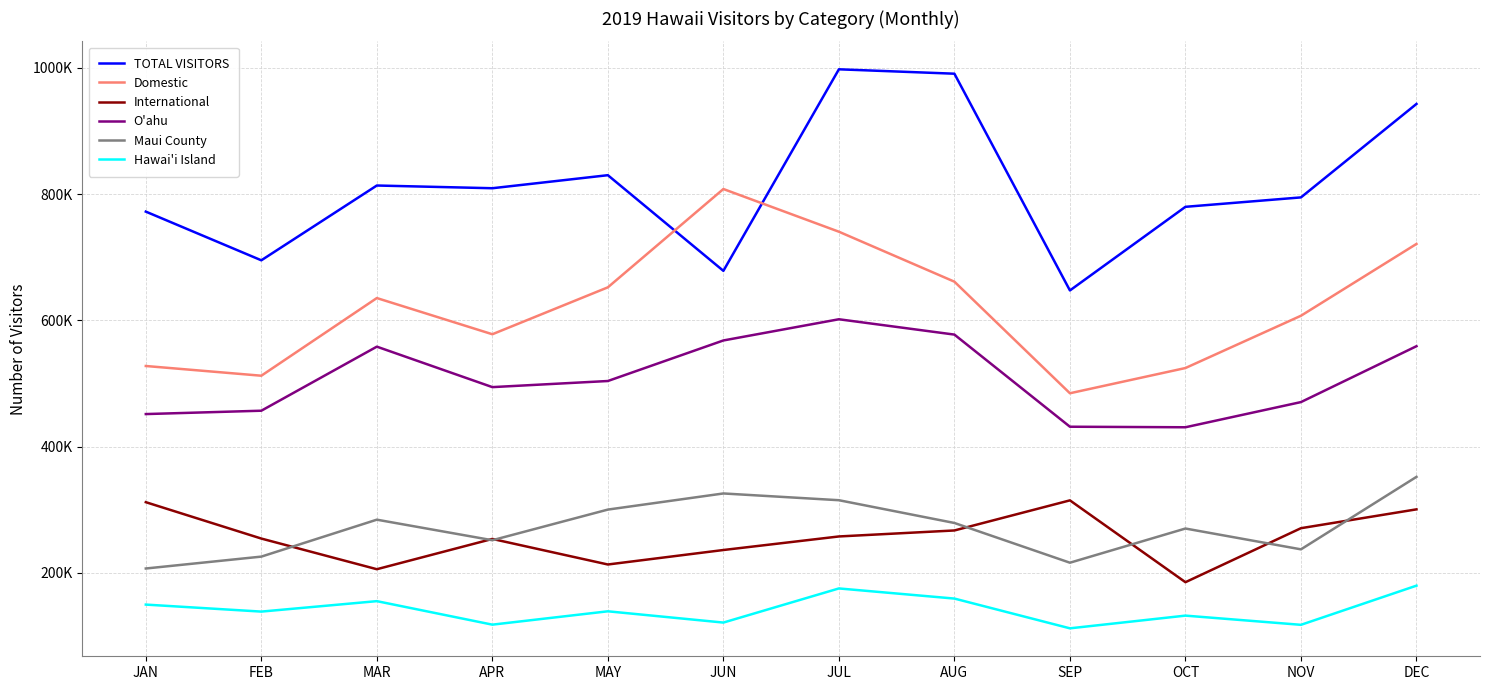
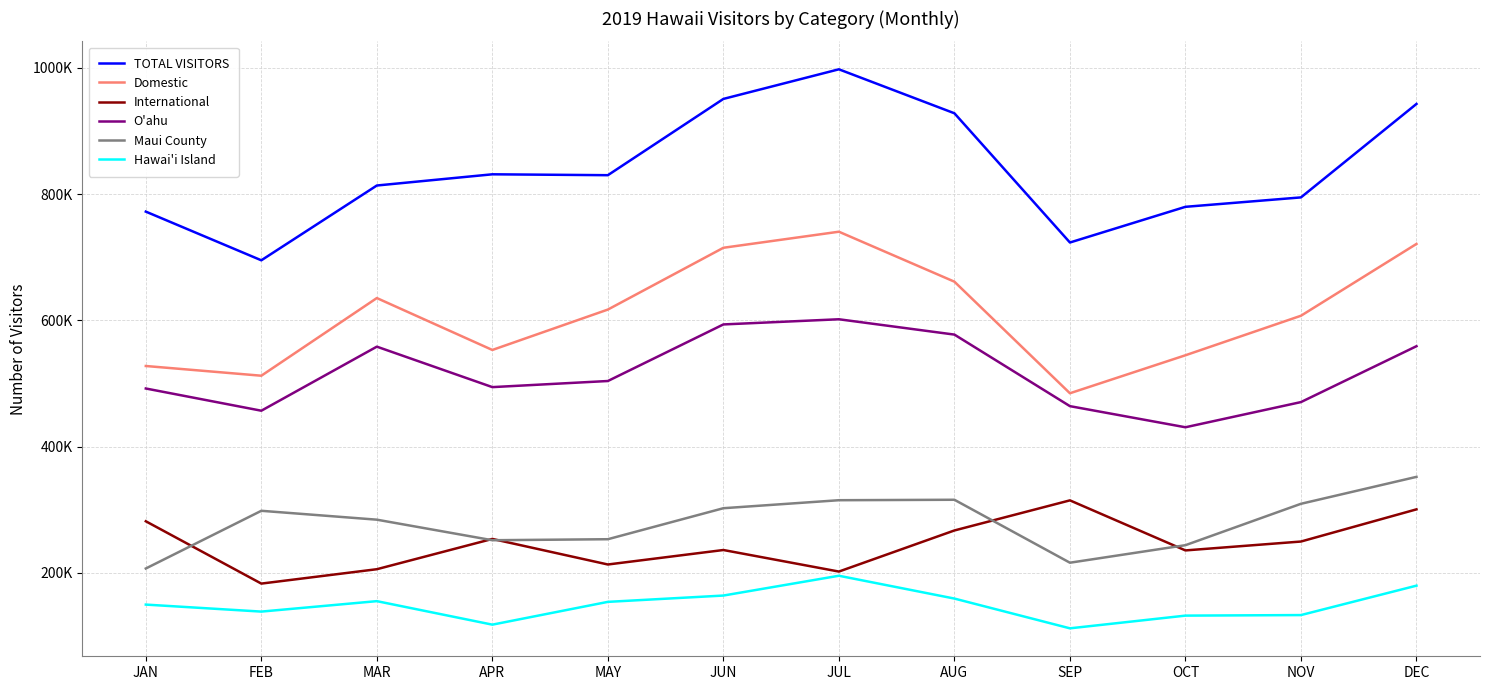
International, JAN: 310000 -> 280000
O'ahu, JAN: 450000 -> 490000
International, FEB: 250000 -> 180000
Maui County, FEB: 230000 -> 300000
TOTAL VISITORS, APR: 810000 -> 830000
Domestic, APR: 580000 -> 550000
Domestic, MAY: 650000 -> 620000
Maui County, MAY: 300000 -> 250000
Hawai'i Island, MAY: 140000 -> 150000
TOTAL VISITORS, JUN: 680000 -> 950000
Domestic, JUN: 810000 -> 710000
O'ahu, JUN: 570000 -> 590000
Maui County, JUN: 330000 -> 300000
Hawai'i Island, JUN: 120000 -> 160000
International, JUL: 260000 -> 200000
Hawai'i Island, JUL: 180000 -> 200000
TOTAL VISITORS, AUG: 990000 -> 930000
Maui County, AUG: 280000 -> 320000
TOTAL VISITORS, SEP: 650000 -> 720000
O'ahu, SEP: 430000 -> 460000
Domestic, OCT: 520000 -> 540000
International, OCT: 180000 -> 240000
Maui County, OCT: 270000 -> 240000
International, NOV: 270000 -> 250000
Maui County, NOV: 240000 -> 310000
Hawai'i Island, NOV: 120000 -> 130000
